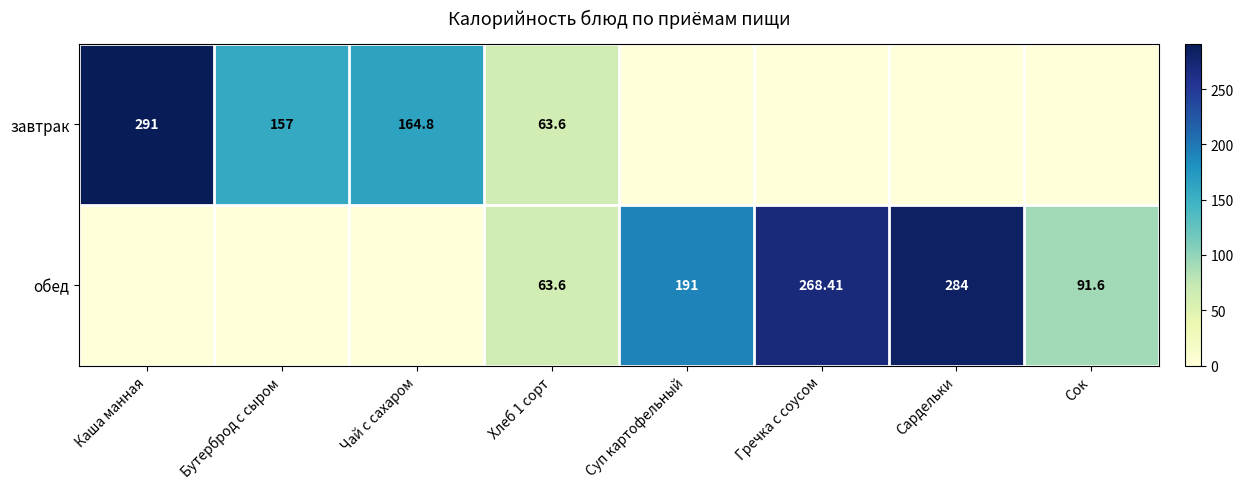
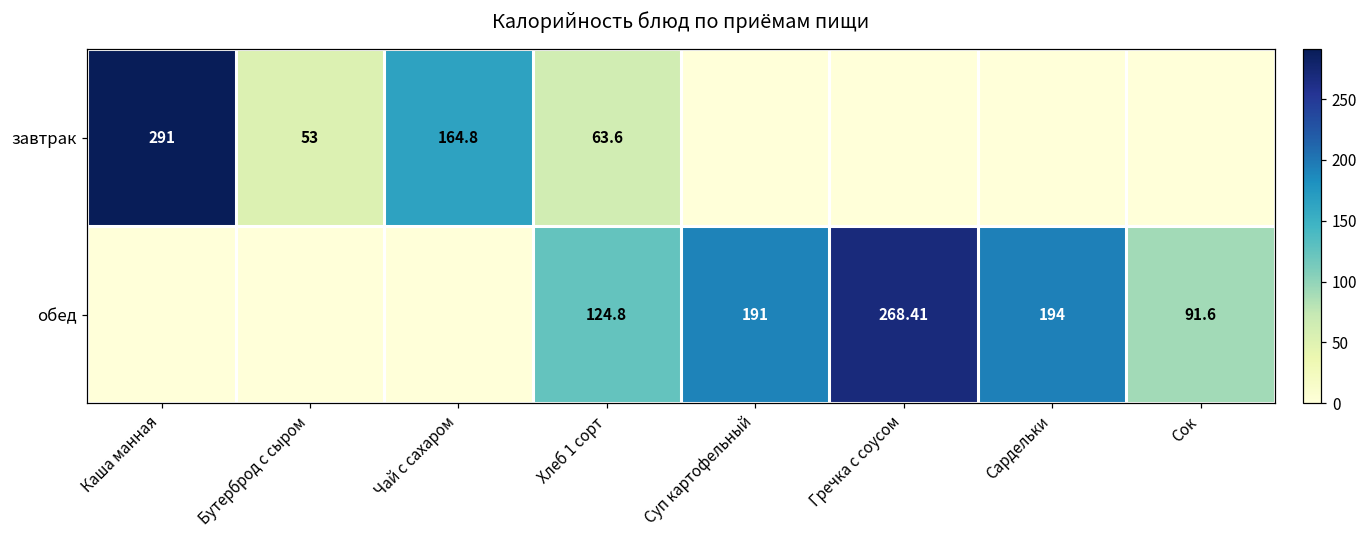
завтрак, Бутерброд с сыром: 157 -> 53
обед, Хлеб 1 сорт: 63.6 -> 124.8
обед, Сардельки: 284 -> 194
